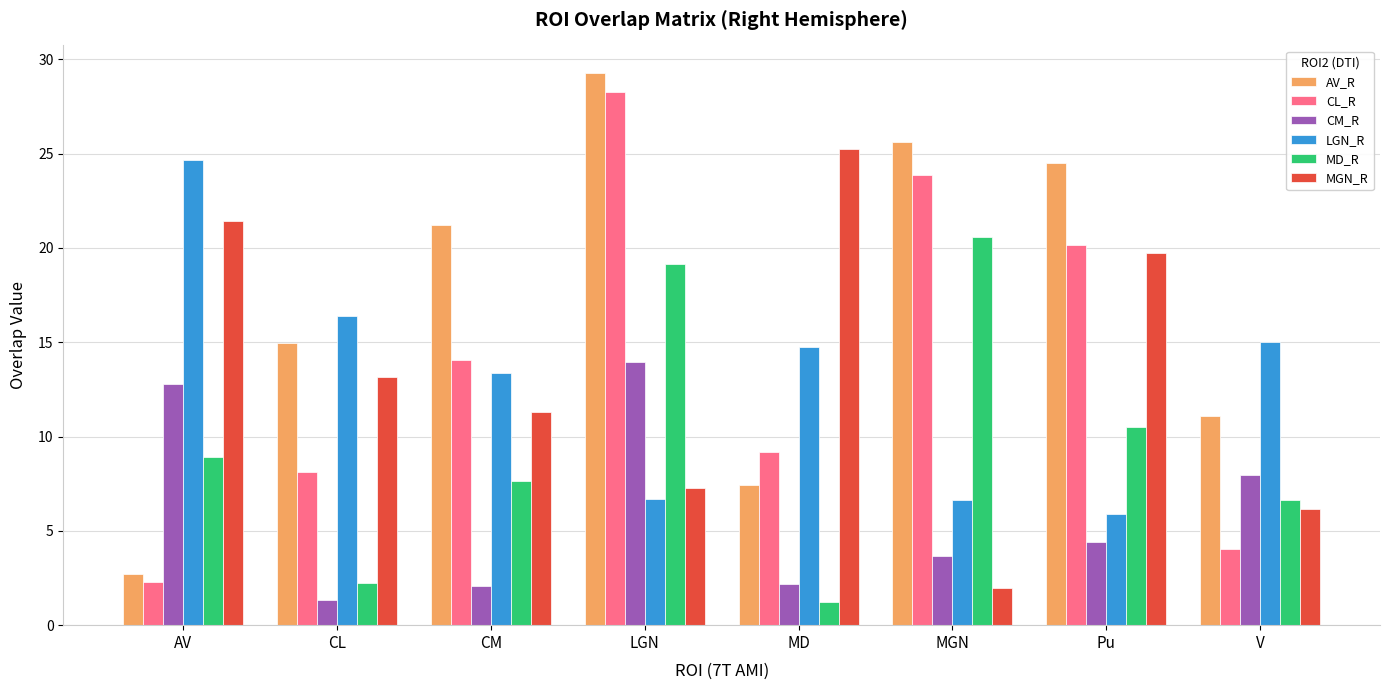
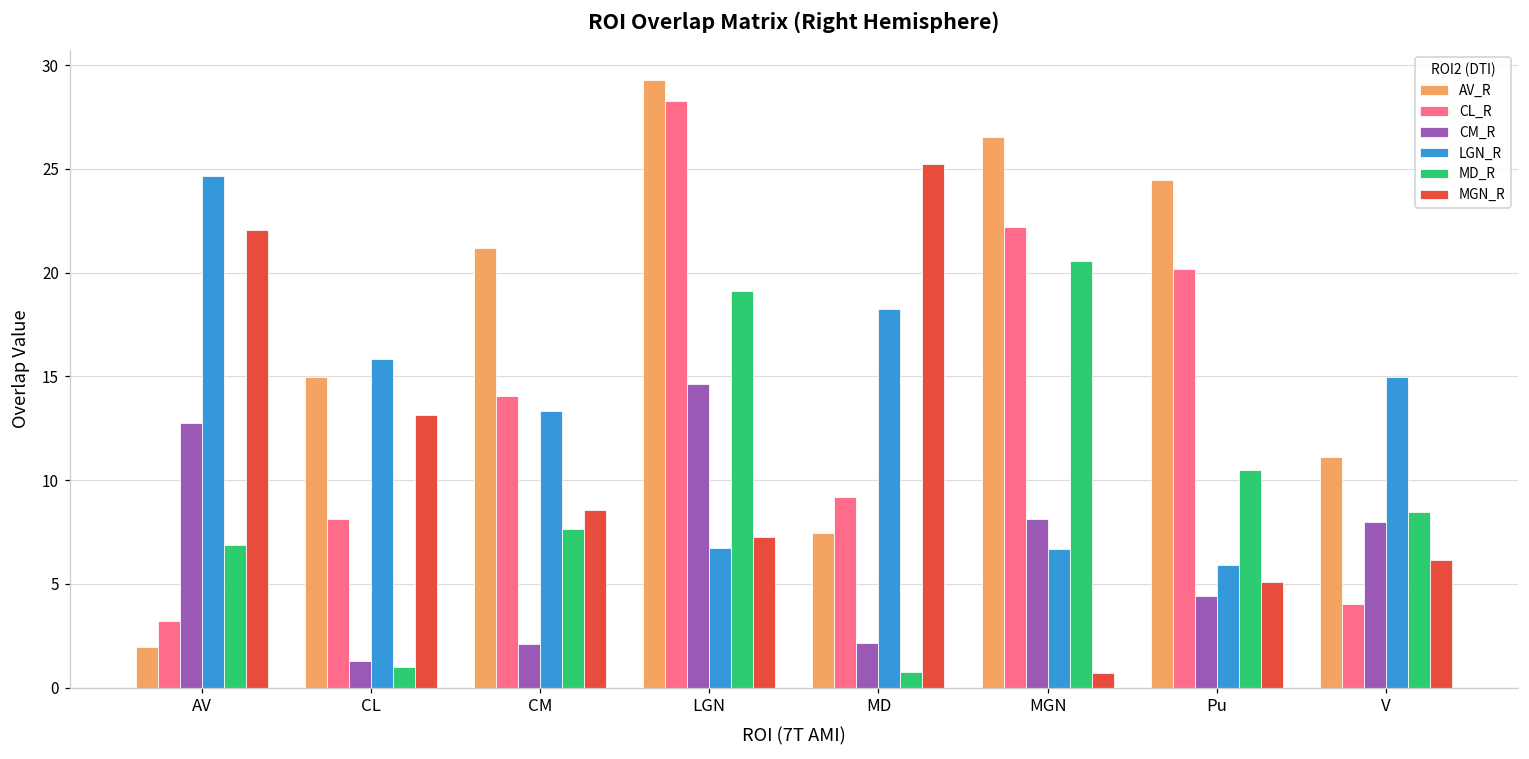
AV_R, AV: 2.7 -> 1.9
CL_R, AV: 2.3 -> 3.2
MD_R, AV: 8.9 -> 6.9
MGN_R, AV: 21.4 -> 22.1
LGN_R, CL: 16.4 -> 15.9
MD_R, CL: 2.2 -> 1.0
MGN_R, CM: 11.3 -> 8.6
CM_R, LGN: 13.9 -> 14.6
LGN_R, MD: 14.7 -> 18.2
MD_R, MD: 1.2 -> 0.7
AV_R, MGN: 25.6 -> 26.5
CL_R, MGN: 23.9 -> 22.2
CM_R, MGN: 3.7 -> 8.2
MGN_R, MGN: 1.9 -> 0.7
MGN_R, Pu: 19.8 -> 5.1
MD_R, V: 6.6 -> 8.5
